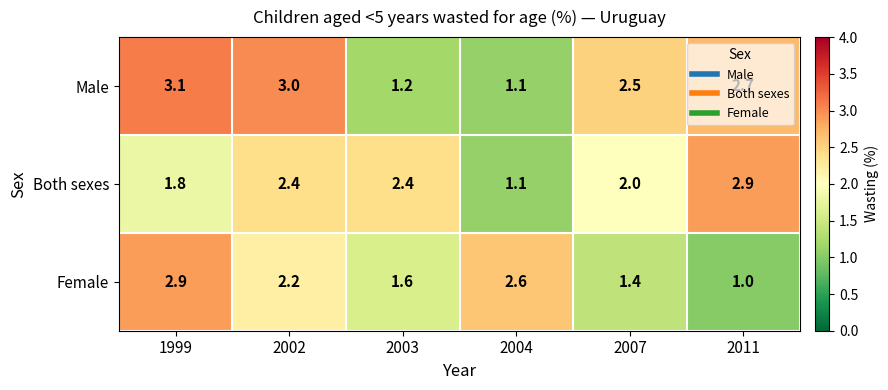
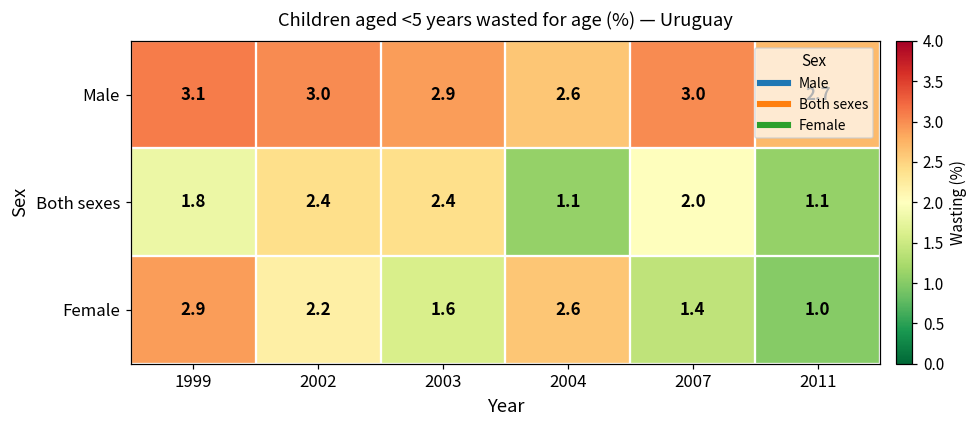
Male, 2003: 1.2 -> 2.9
Male, 2004: 1.1 -> 2.6
Male, 2007: 2.5 -> 3.0
Both sexes, 2011: 2.9 -> 1.1
